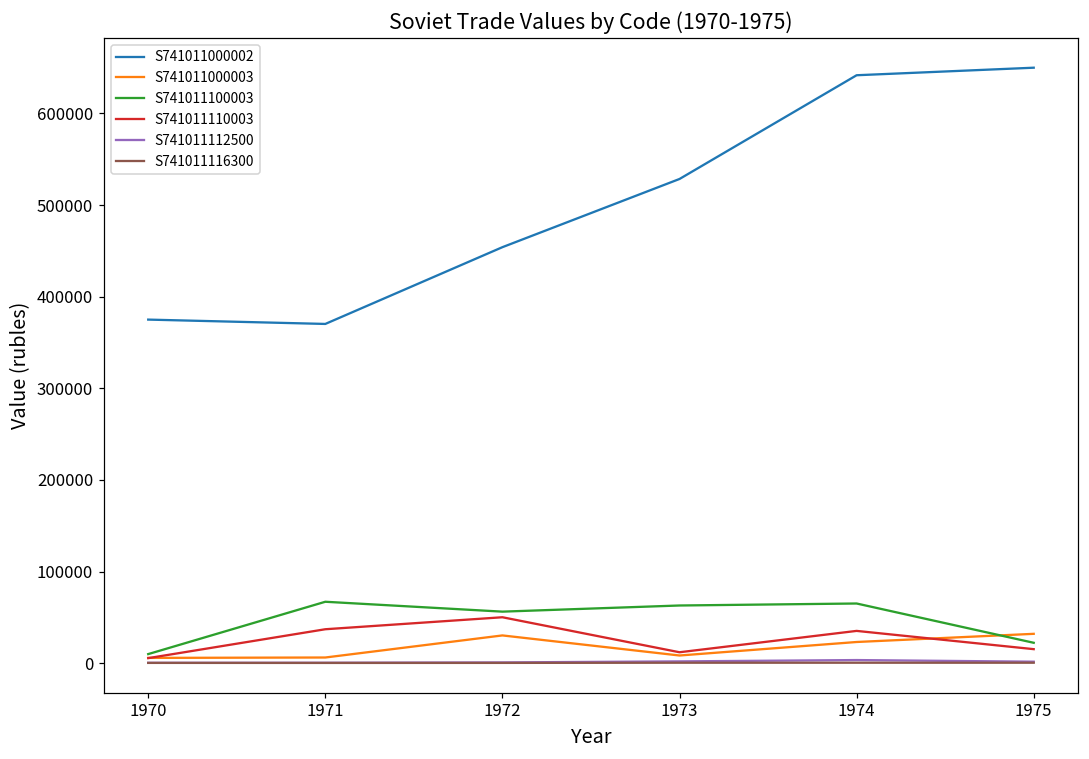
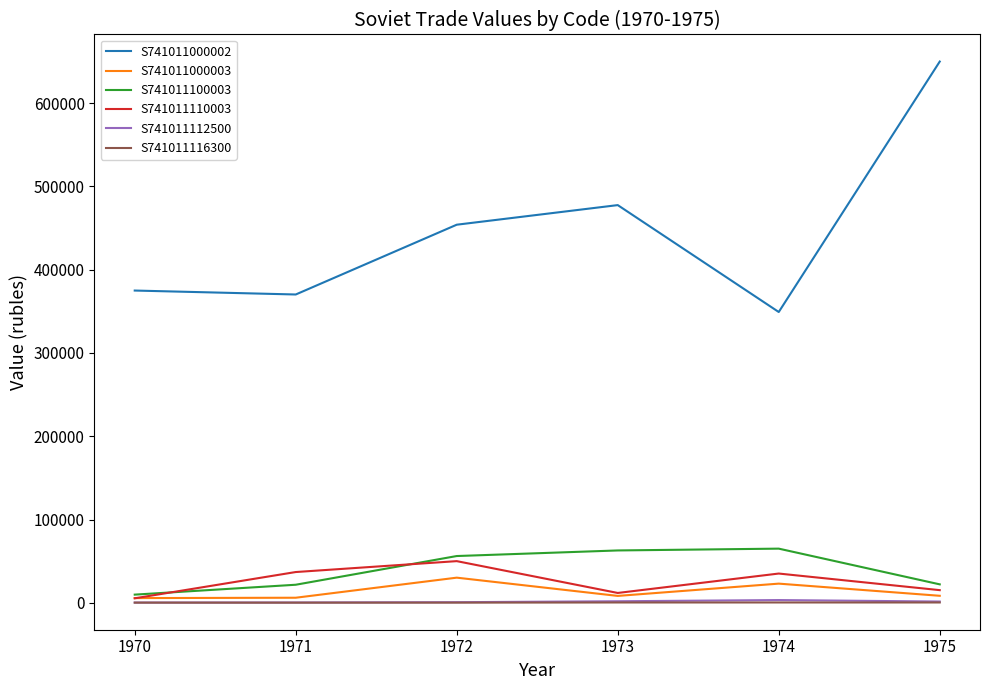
S741011100003, 1971: 70000 -> 20000
S741011000002, 1973: 530000 -> 480000
S741011000002, 1974: 640000 -> 350000
S741011000003, 1975: 30000 -> 10000
